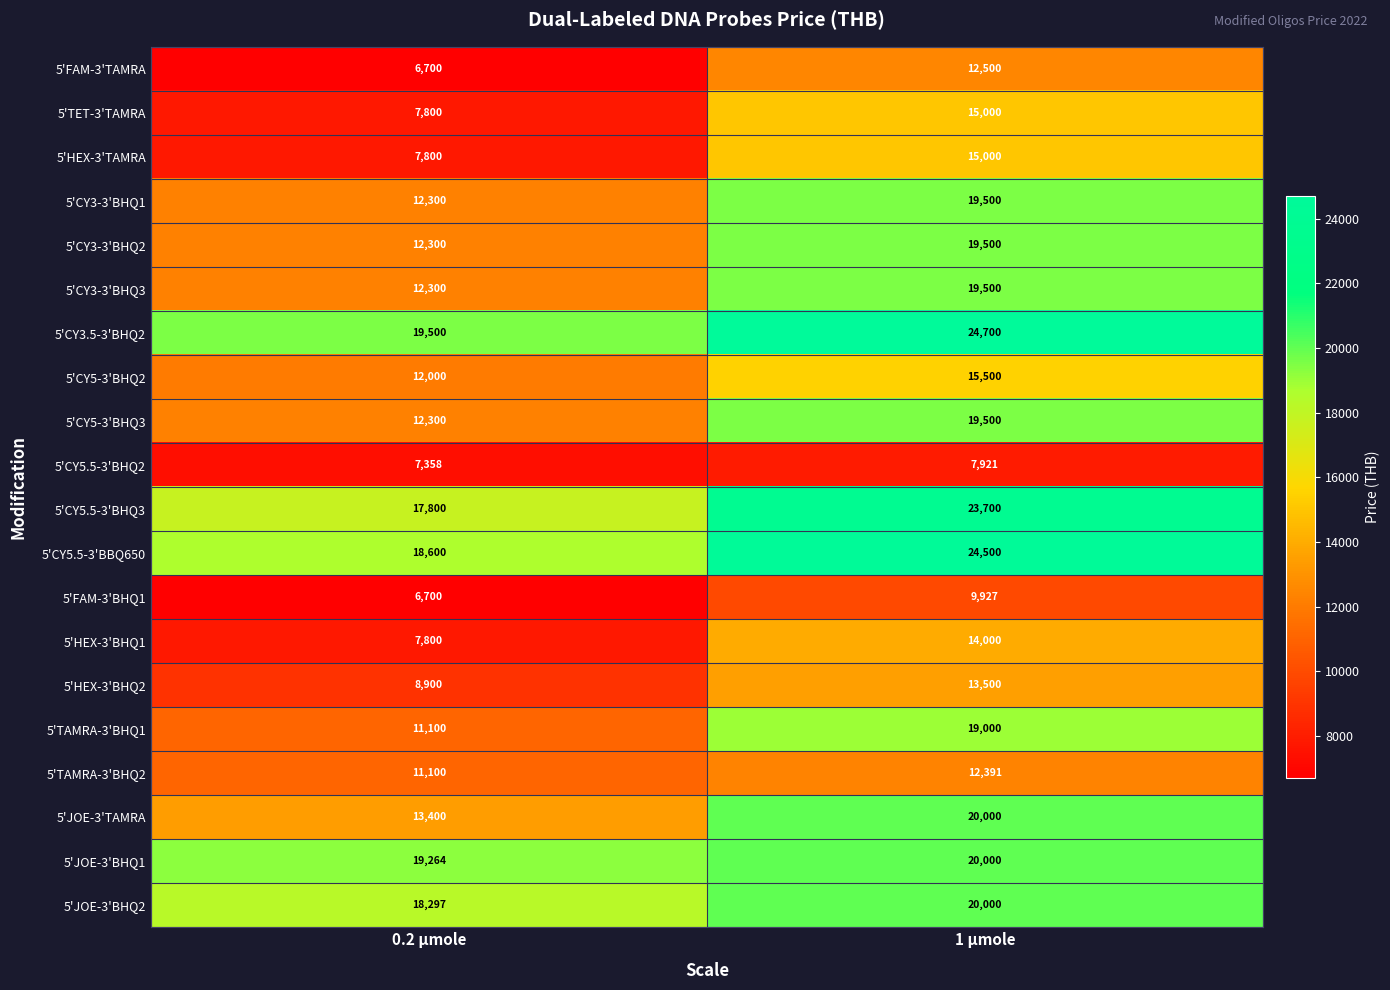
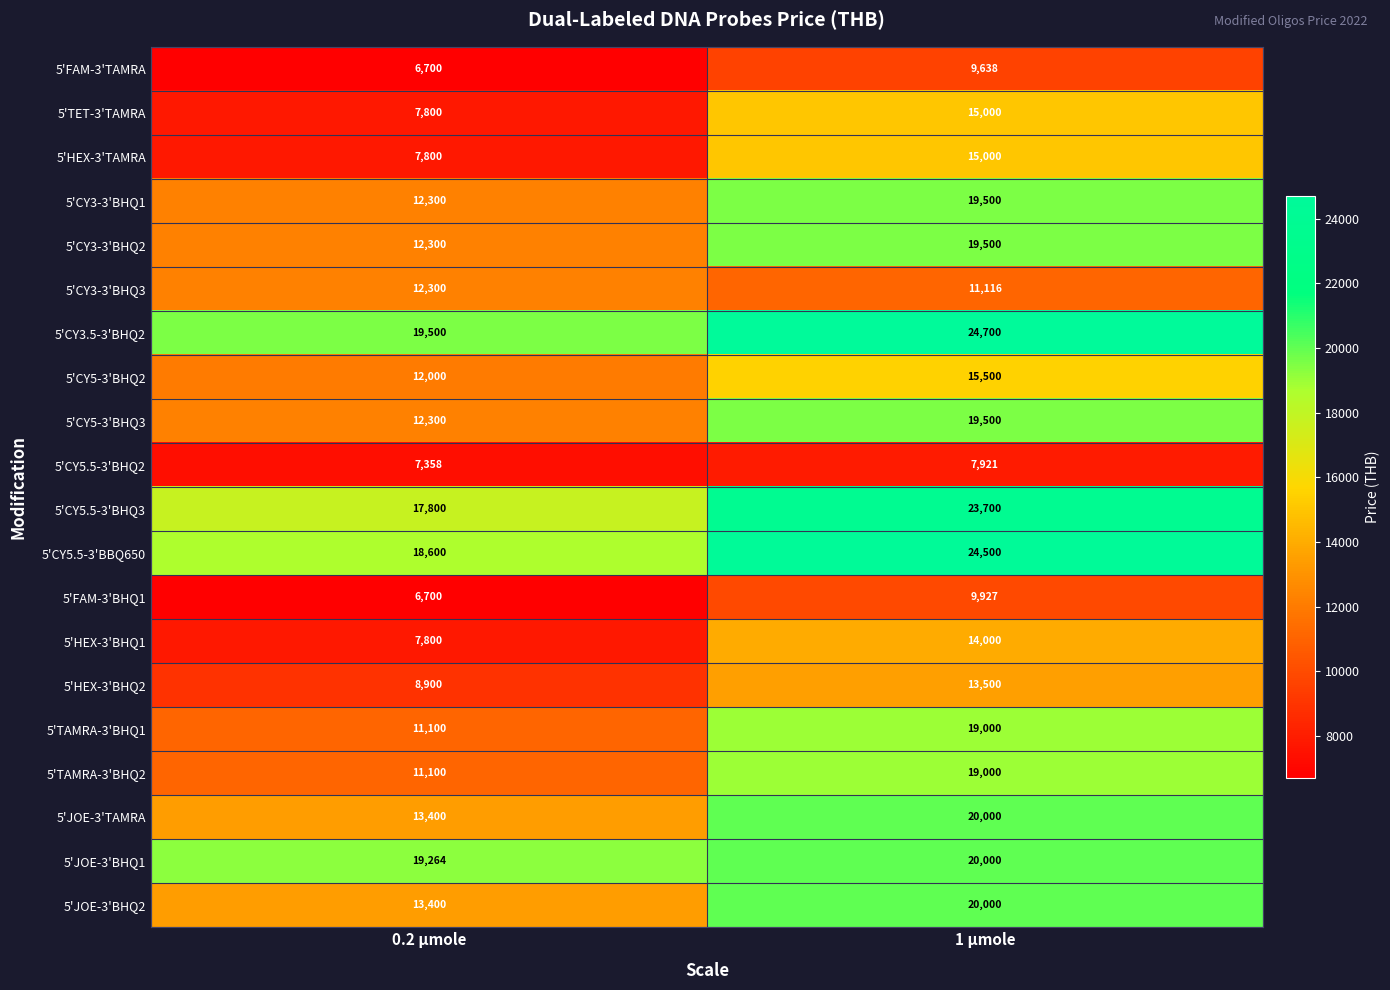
5'FAM-3'TAMRA, 1 µmole: 12,500 -> 9,638
5'CY3-3'BHQ3, 1 µmole: 19,500 -> 11,116
5'TAMRA-3'BHQ2, 1 µmole: 12,391 -> 19,000
5'JOE-3'BHQ2, 0.2 µmole: 18,297 -> 13,400
